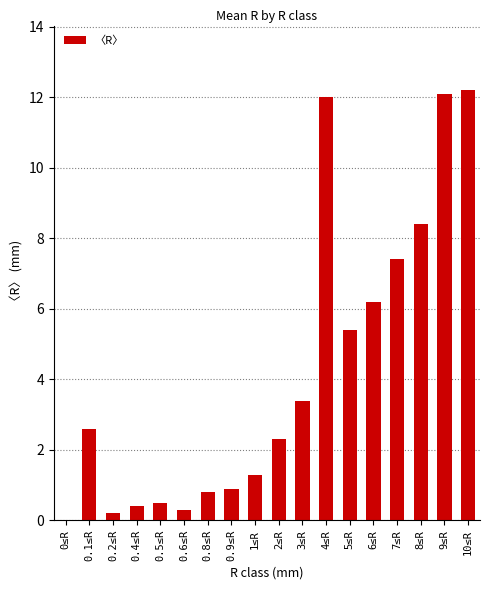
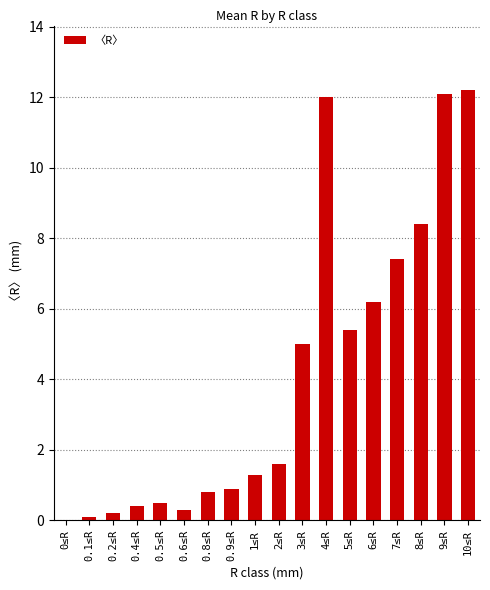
0.1≤R: 2.6 -> 0.1
2≤R: 2.3 -> 1.6
3≤R: 3.4 -> 5.0
